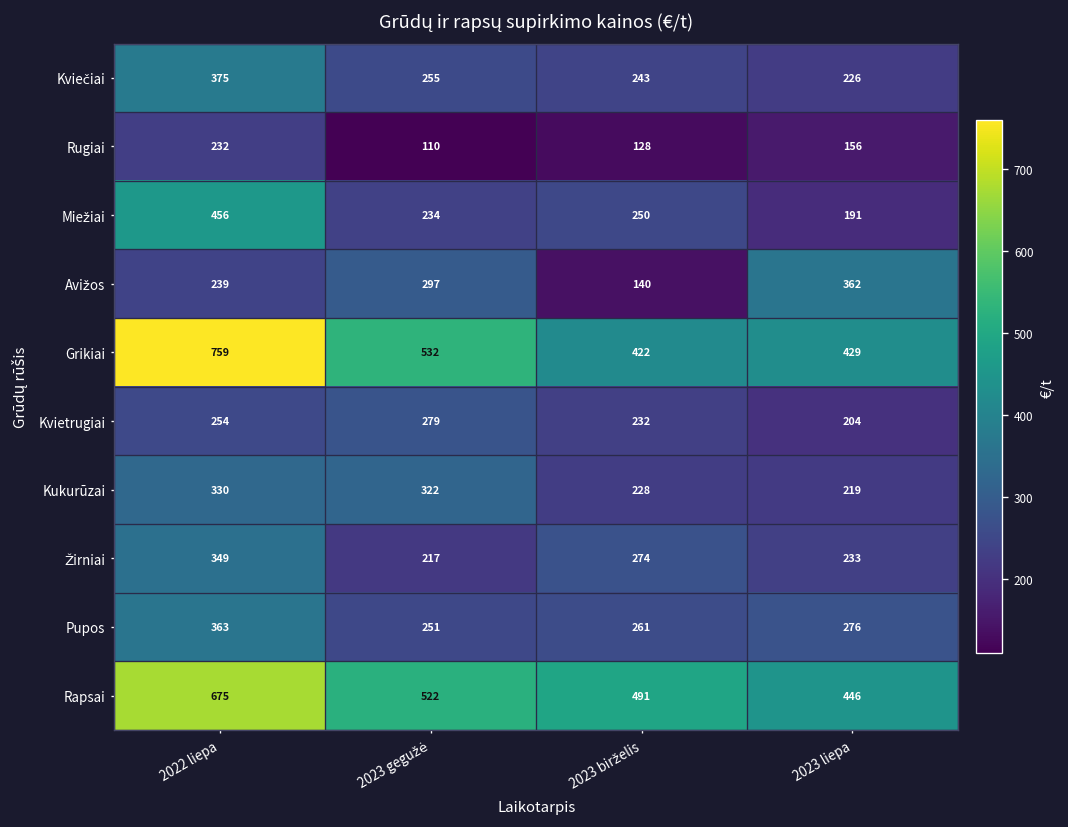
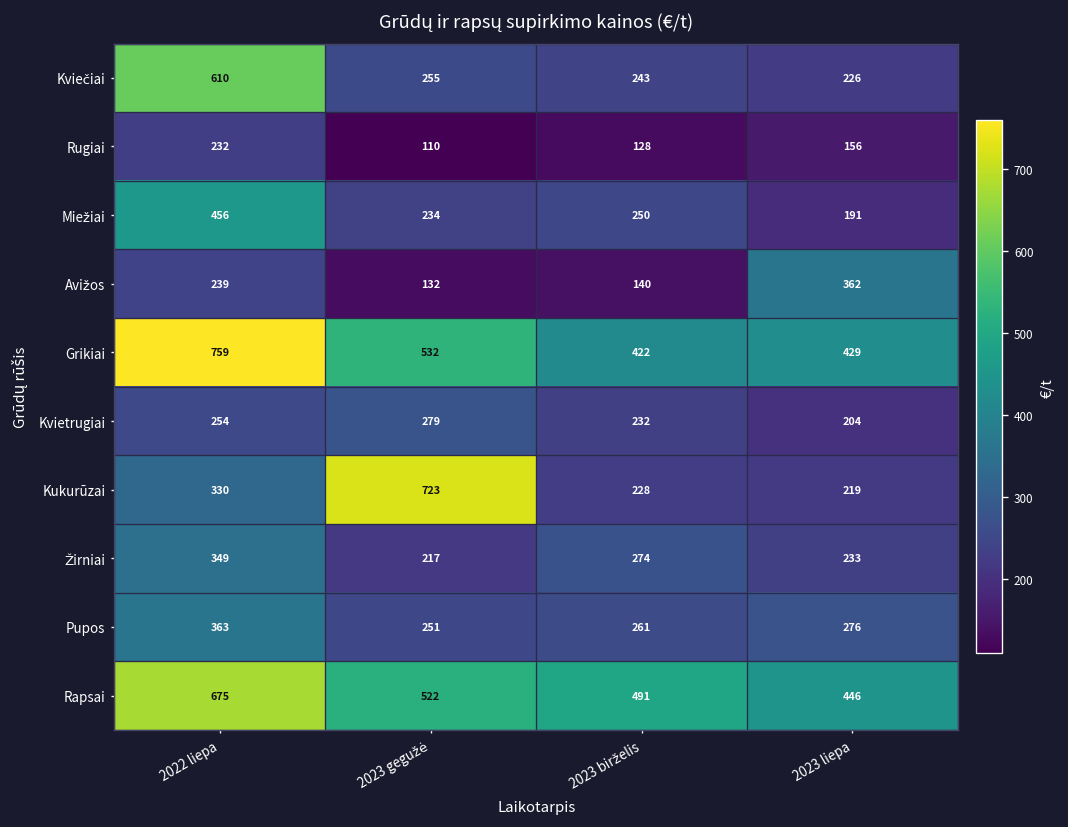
Kviečiai, 2022 liepa: 375 -> 610
Avižos, 2023 gegužė: 297 -> 132
Kukurūzai, 2023 gegužė: 322 -> 723
